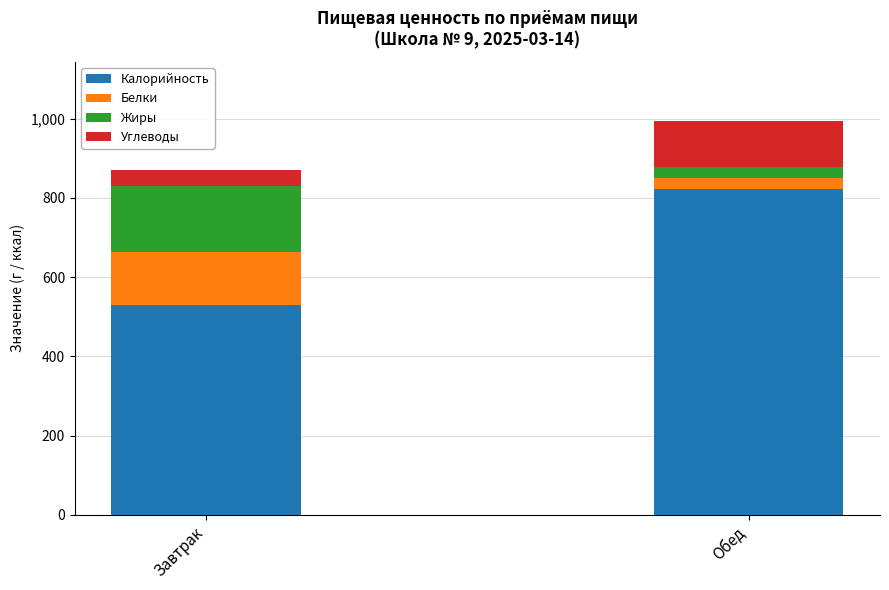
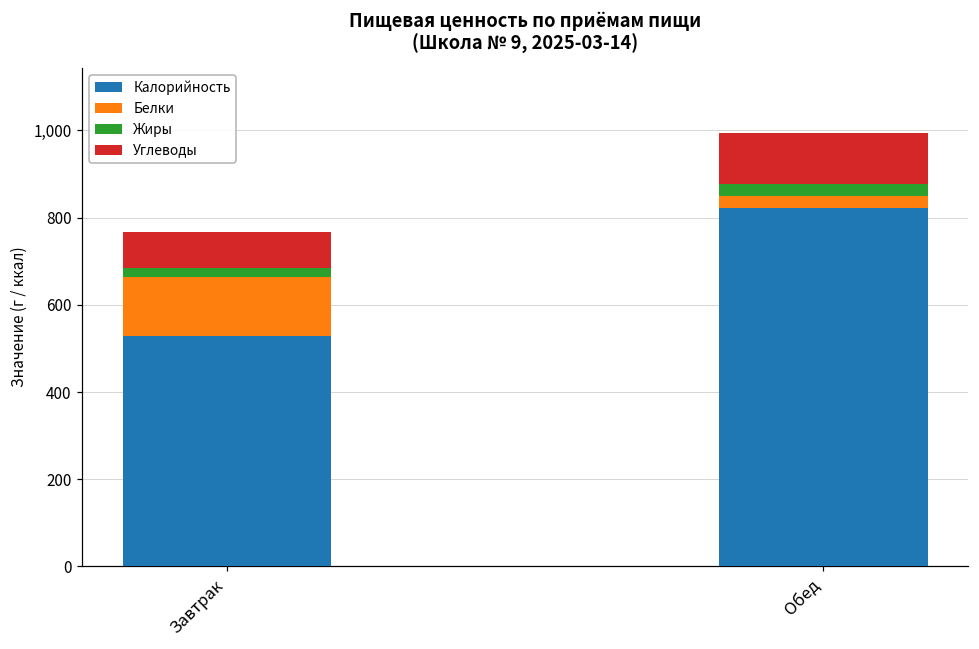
Жиры, Завтрак: 170 -> 20
Углеводы, Завтрак: 40 -> 80
